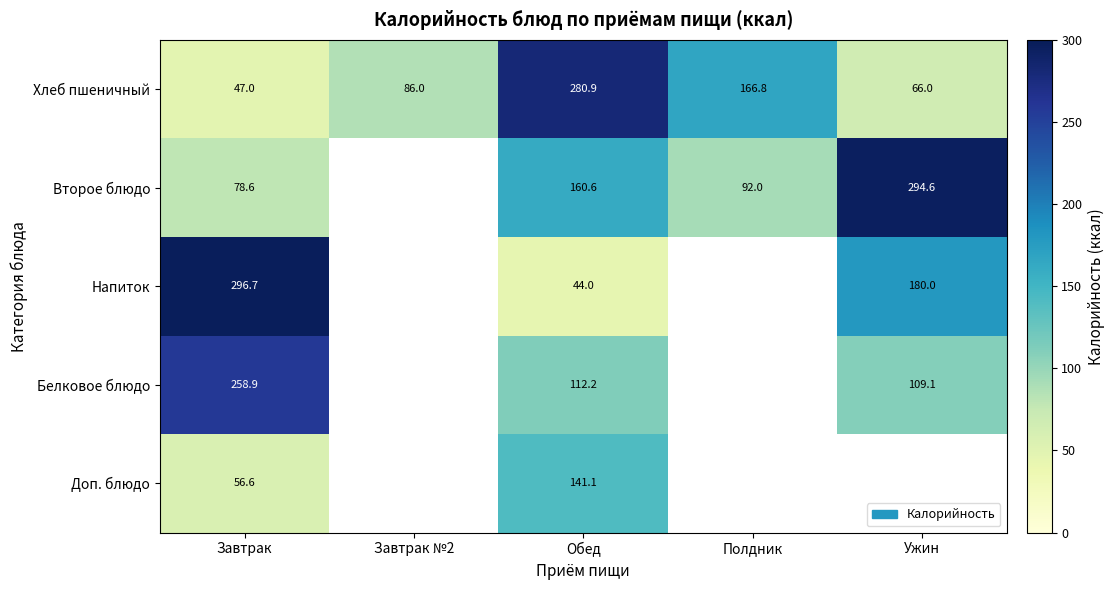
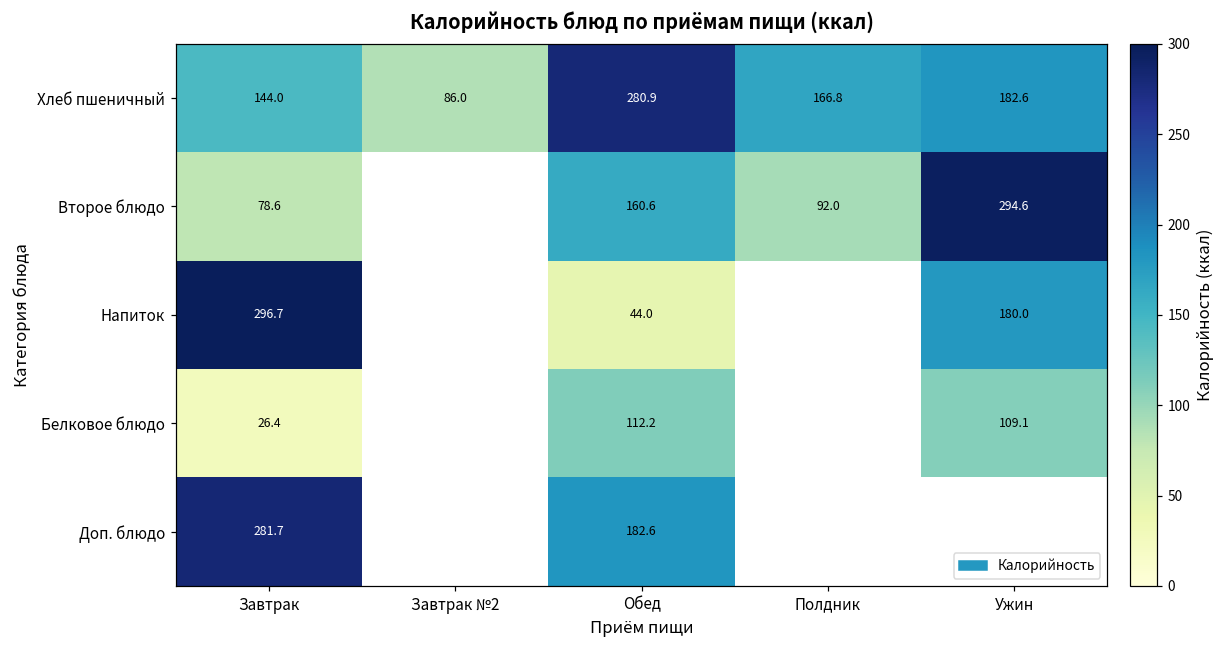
Хлеб пшеничный, Завтрак: 47.0 -> 144.0
Хлеб пшеничный, Ужин: 66.0 -> 182.6
Белковое блюдо, Завтрак: 258.9 -> 26.4
Доп. блюдо, Завтрак: 56.6 -> 281.7
Доп. блюдо, Обед: 141.1 -> 182.6
